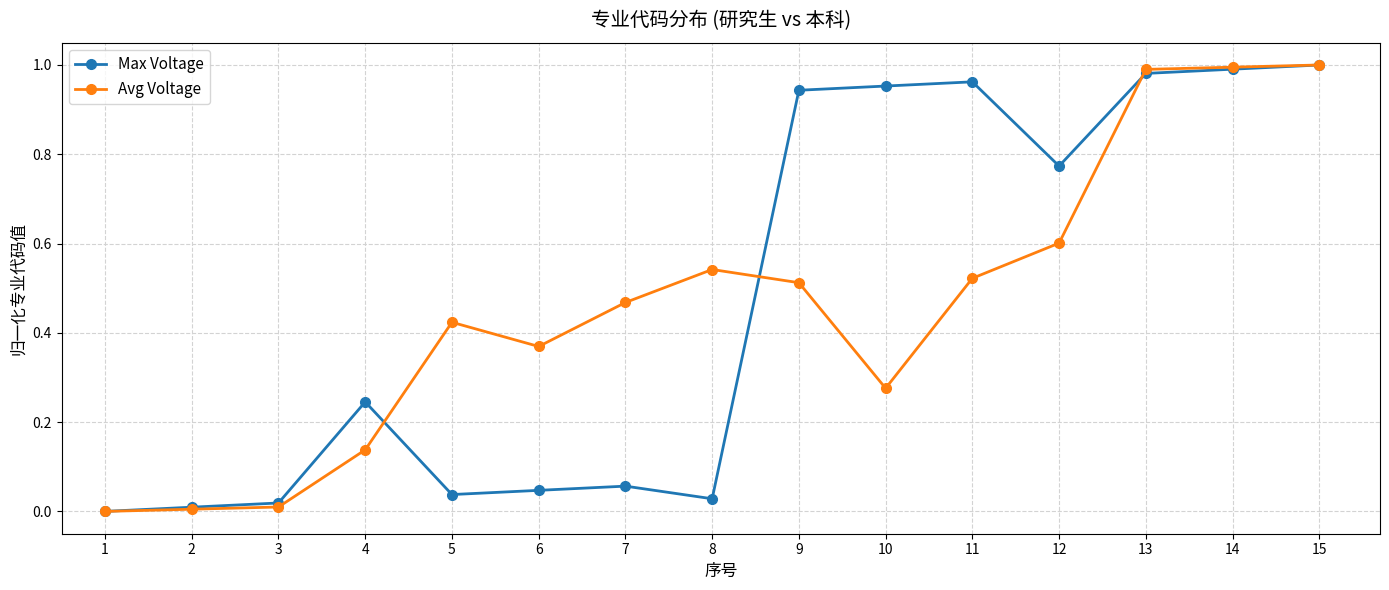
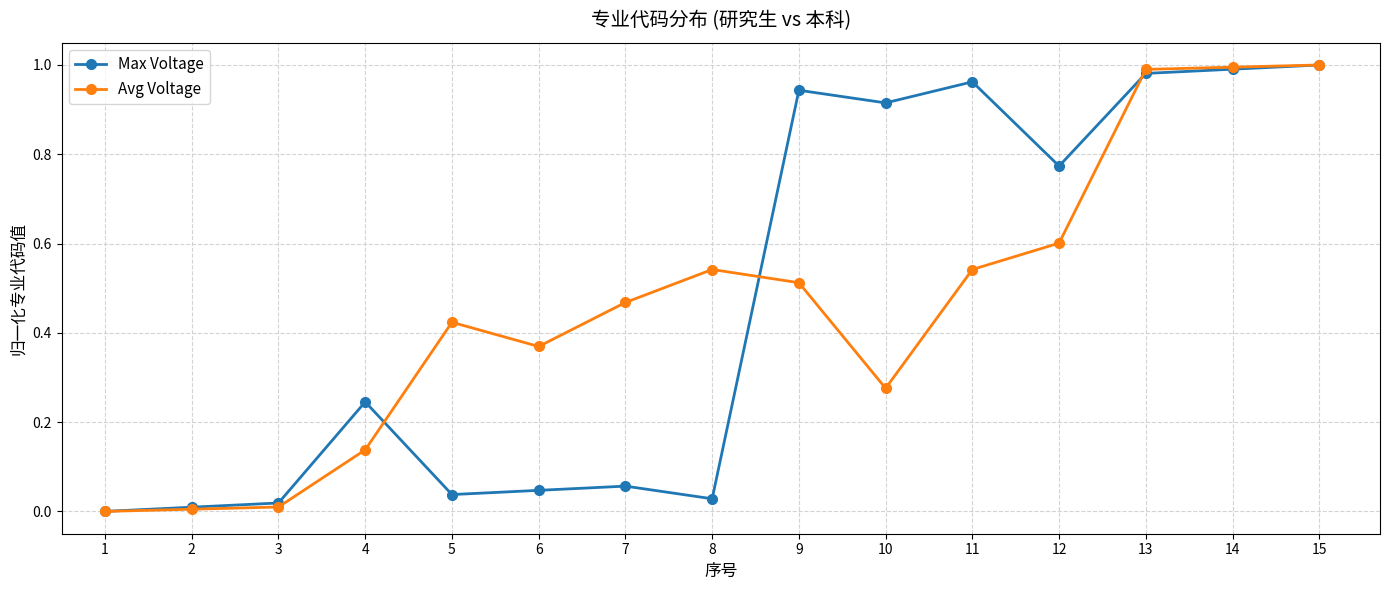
Max Voltage, 10: 0.95 -> 0.92
Avg Voltage, 11: 0.52 -> 0.54
